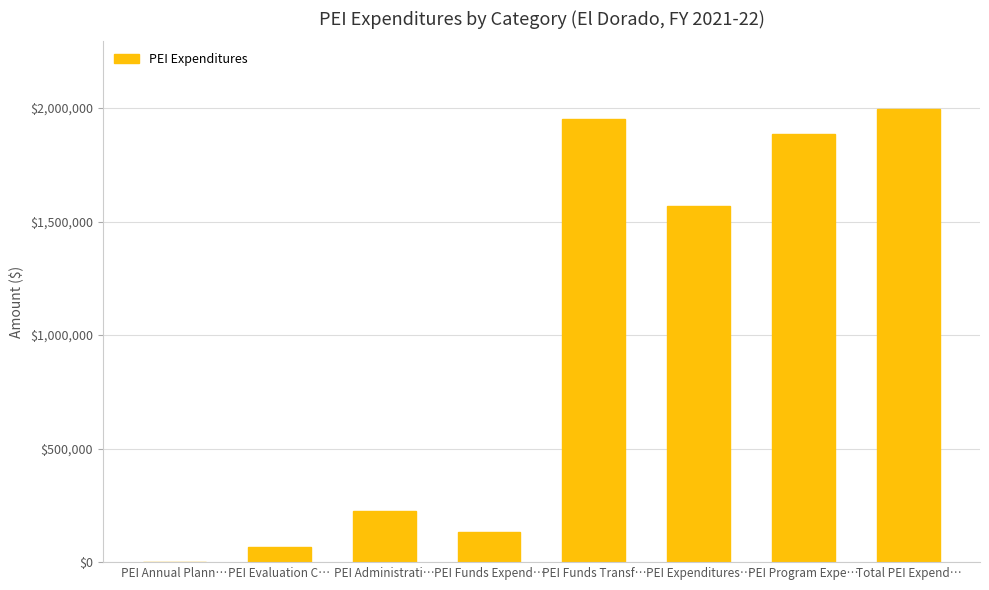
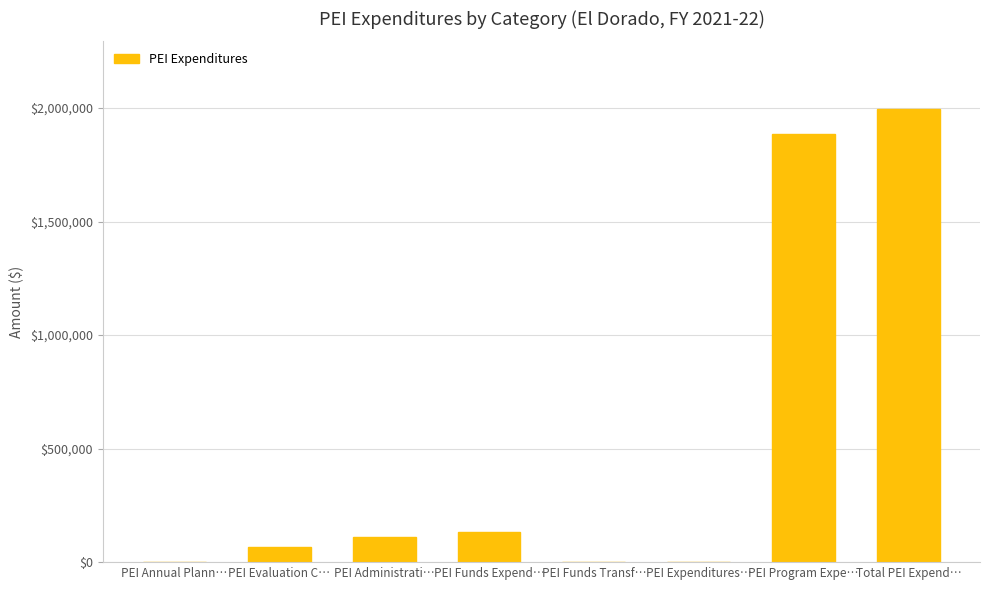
PEI Administrati…: $230,000 -> $110,000
PEI Funds Transf…: $1,950,000 -> $0
PEI Expenditures…: $1,570,000 -> $0
